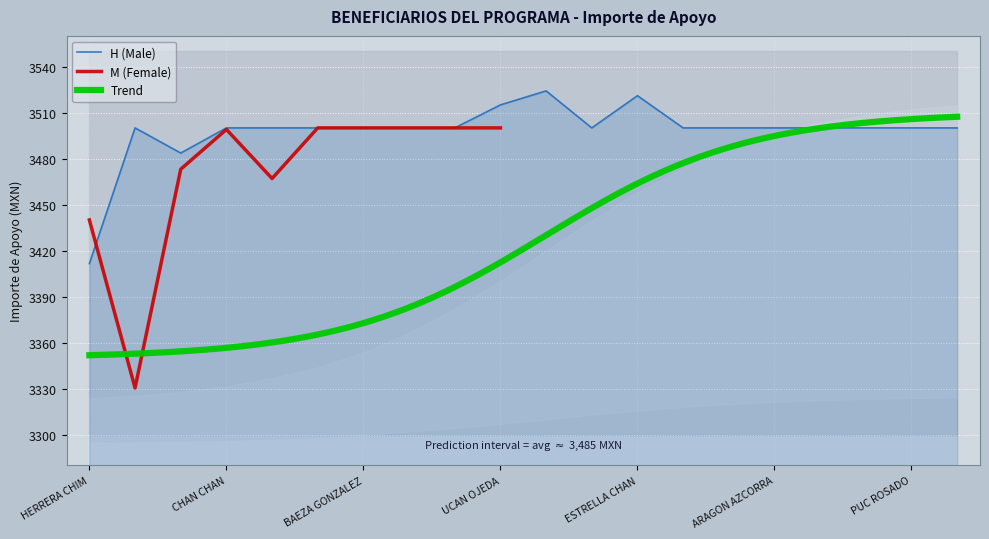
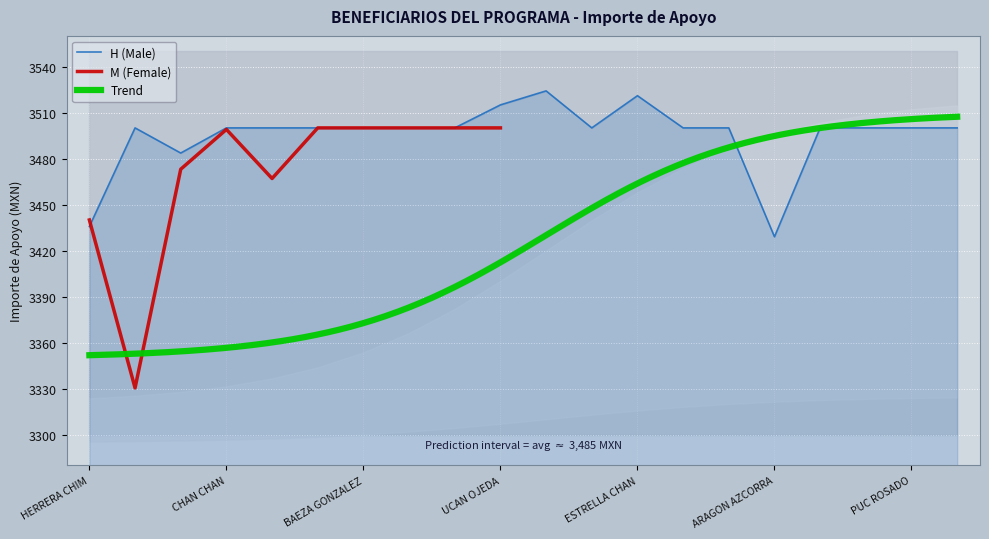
H (Male), HERRERA CHIM: 3412 -> 3436
H (Male), ARAGON AZCORRA: 3500 -> 3429
